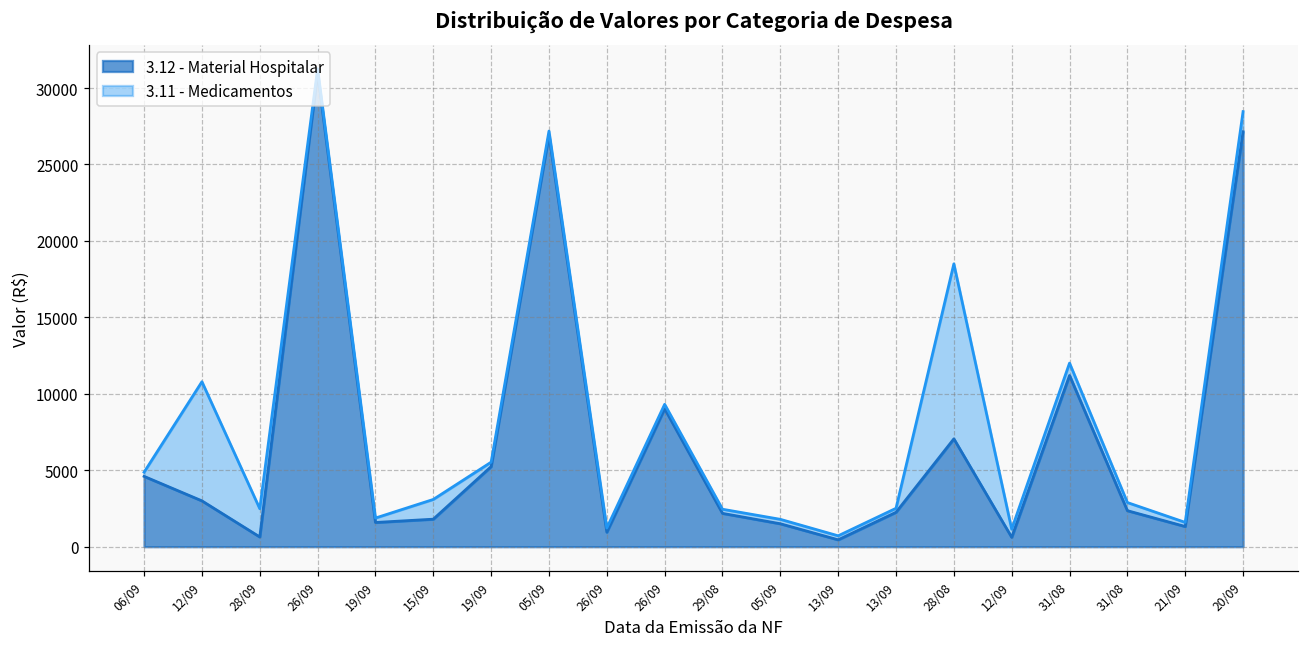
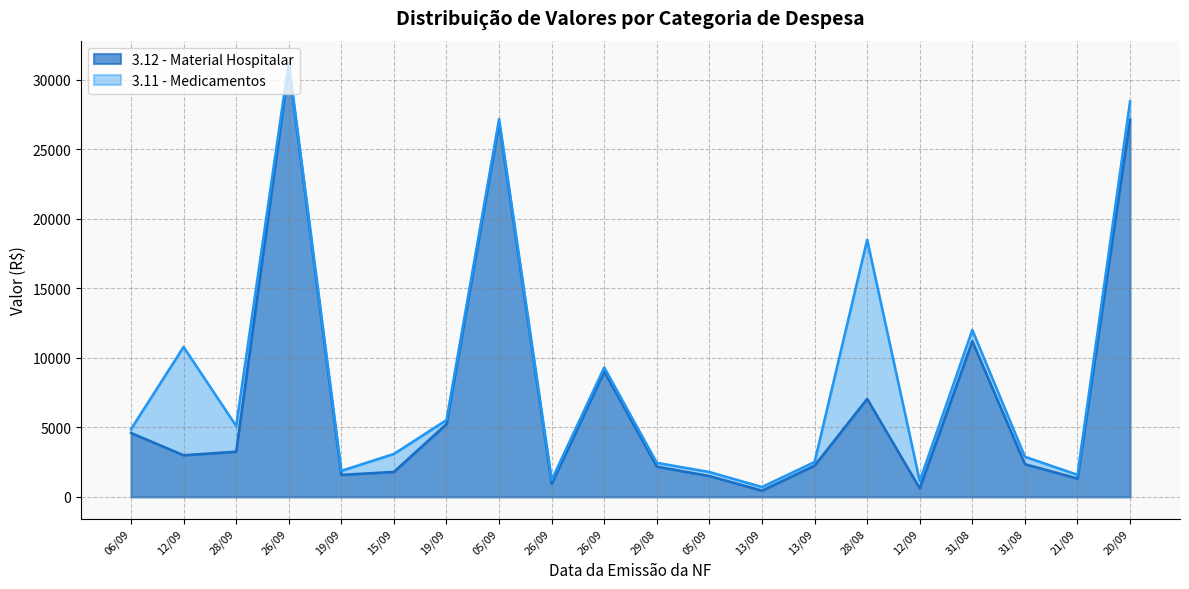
3.12 - Material Hospitalar, 28/09: 600 -> 3300
